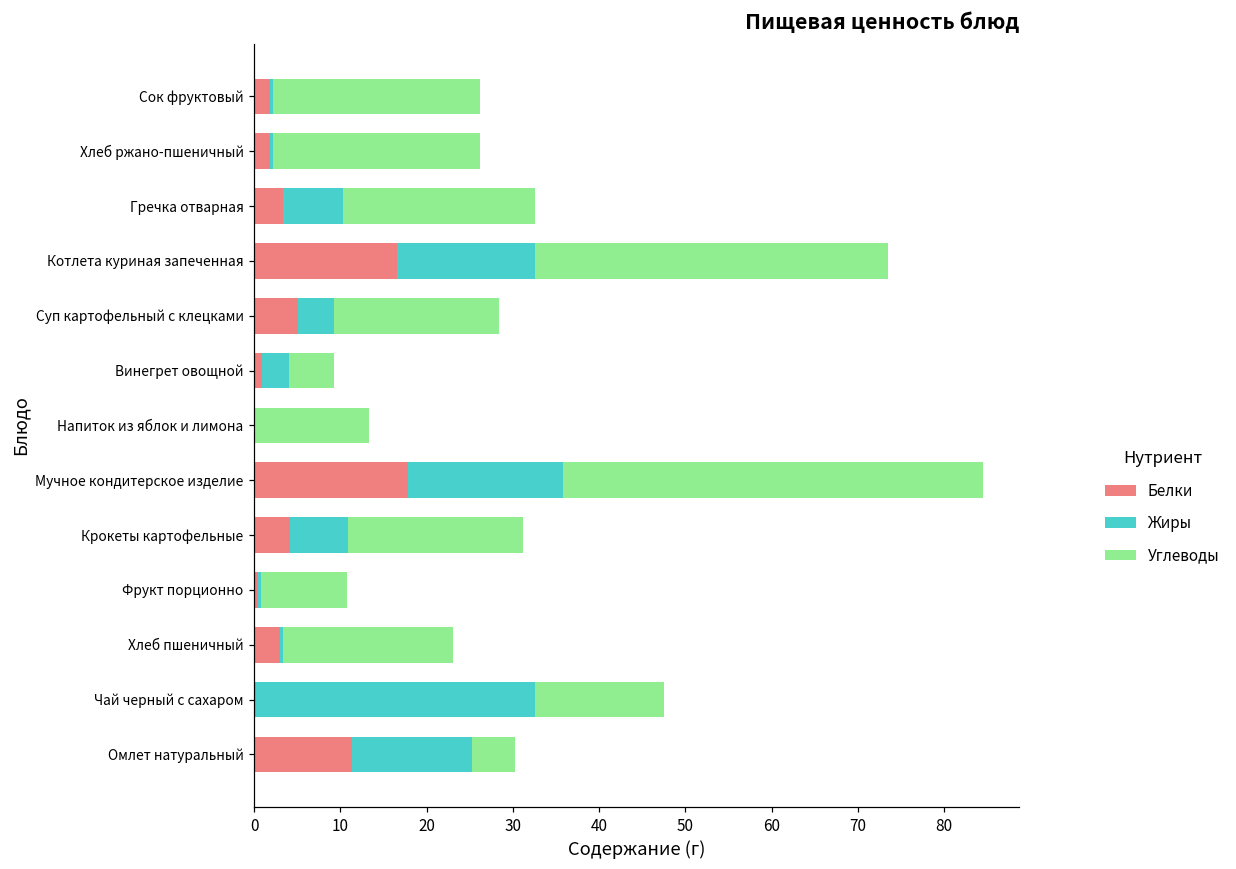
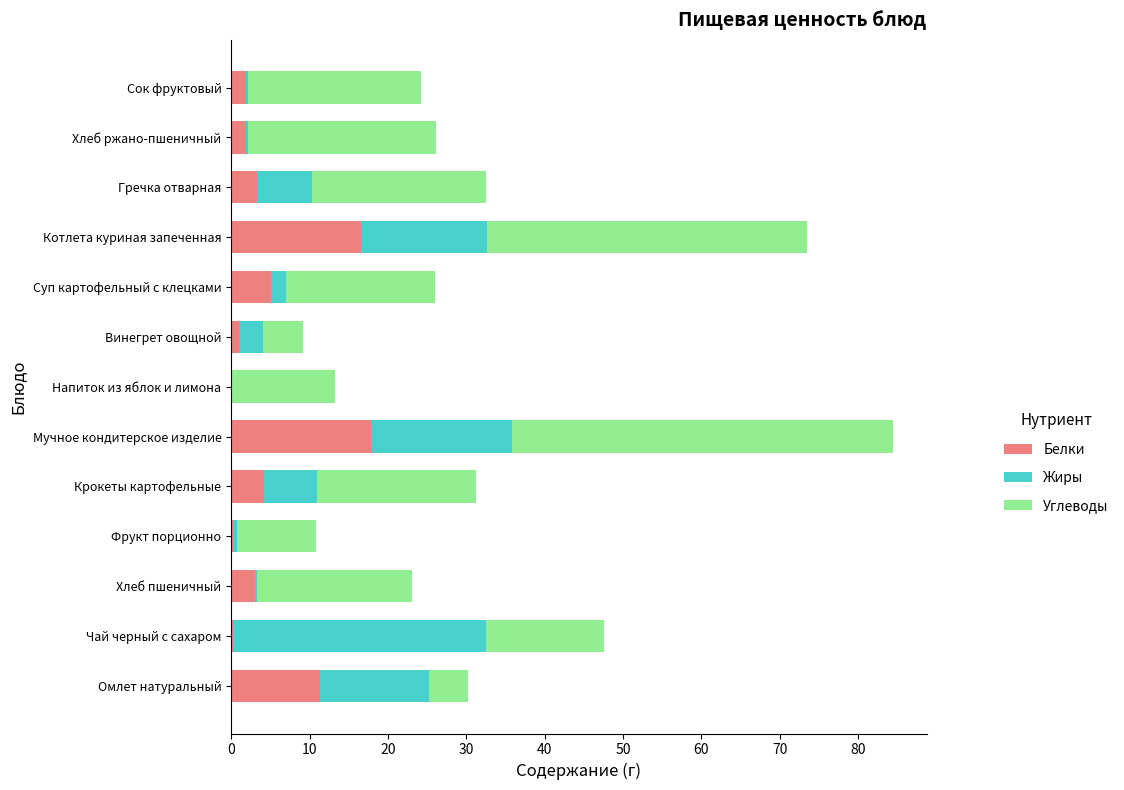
Углеводы, Сок фруктовый: 24 -> 22
Жиры, Суп картофельный с клецками: 4 -> 2
